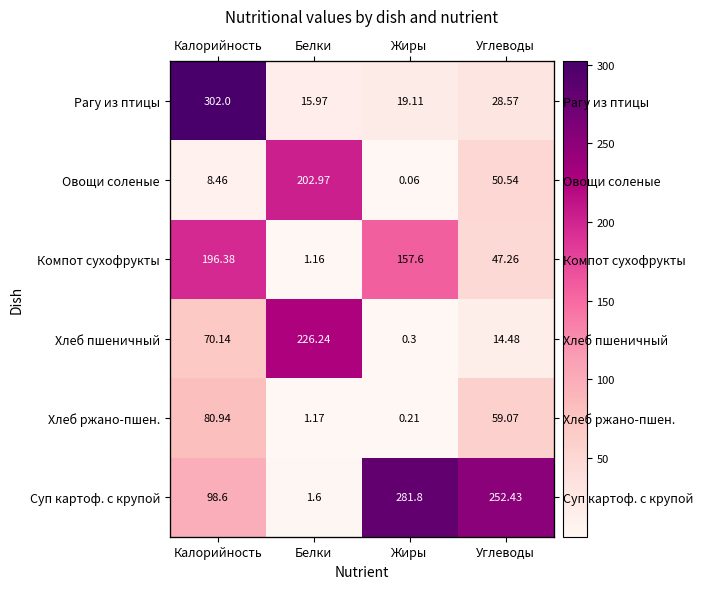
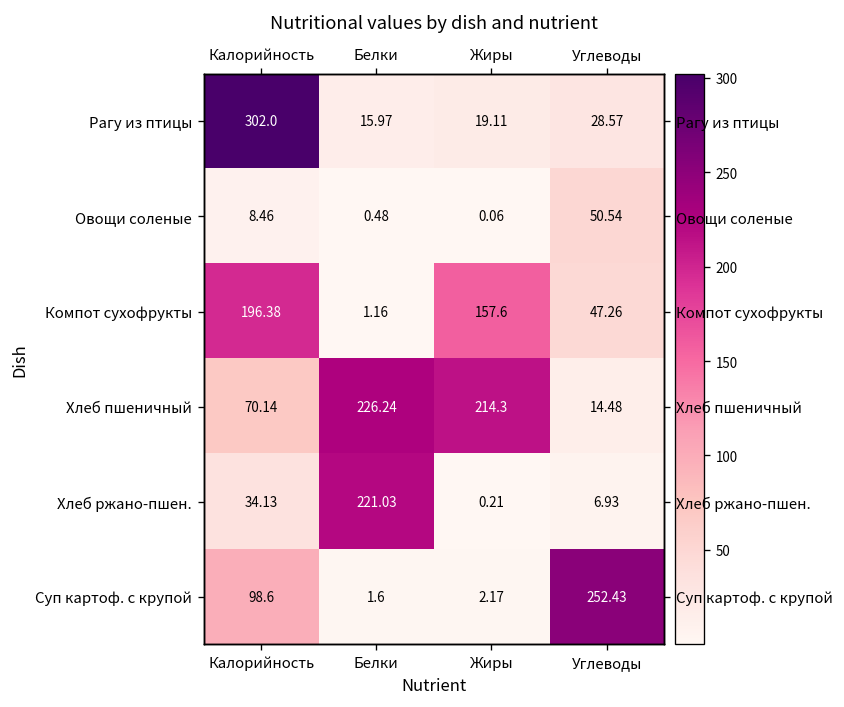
Овощи соленые, Белки: 202.97 -> 0.48
Хлеб пшеничный, Жиры: 0.3 -> 214.3
Хлеб ржано-пшен., Калорийность: 80.94 -> 34.13
Хлеб ржано-пшен., Белки: 1.17 -> 221.03
Хлеб ржано-пшен., Углеводы: 59.07 -> 6.93
Суп картоф. с крупой, Жиры: 281.8 -> 2.17
